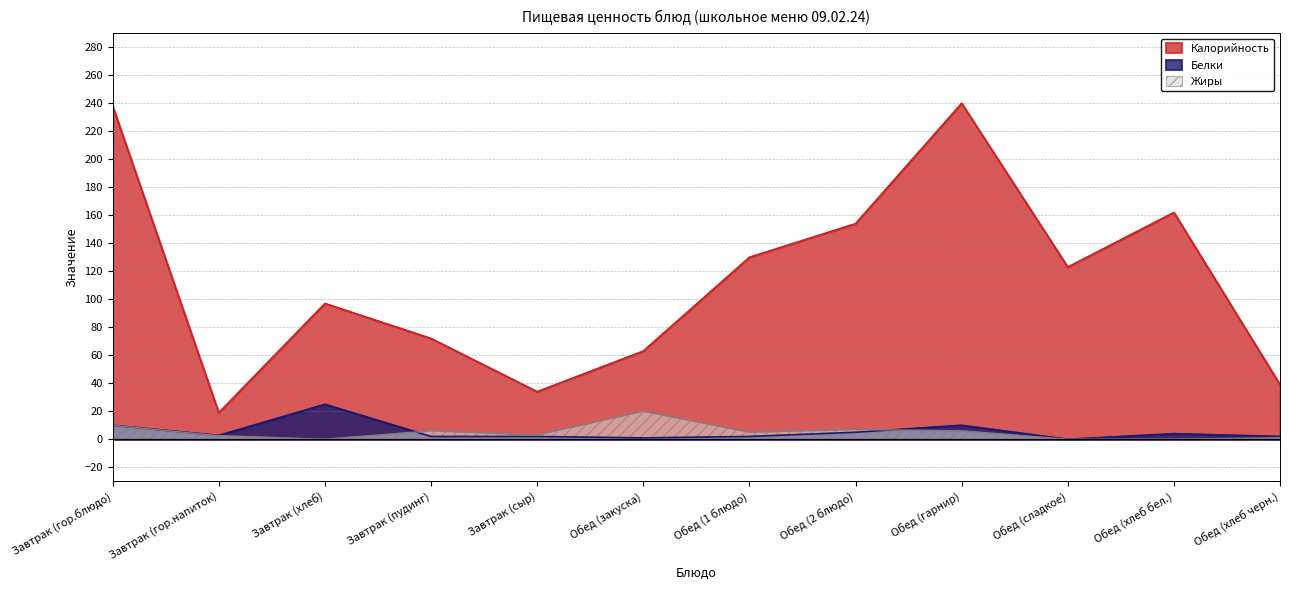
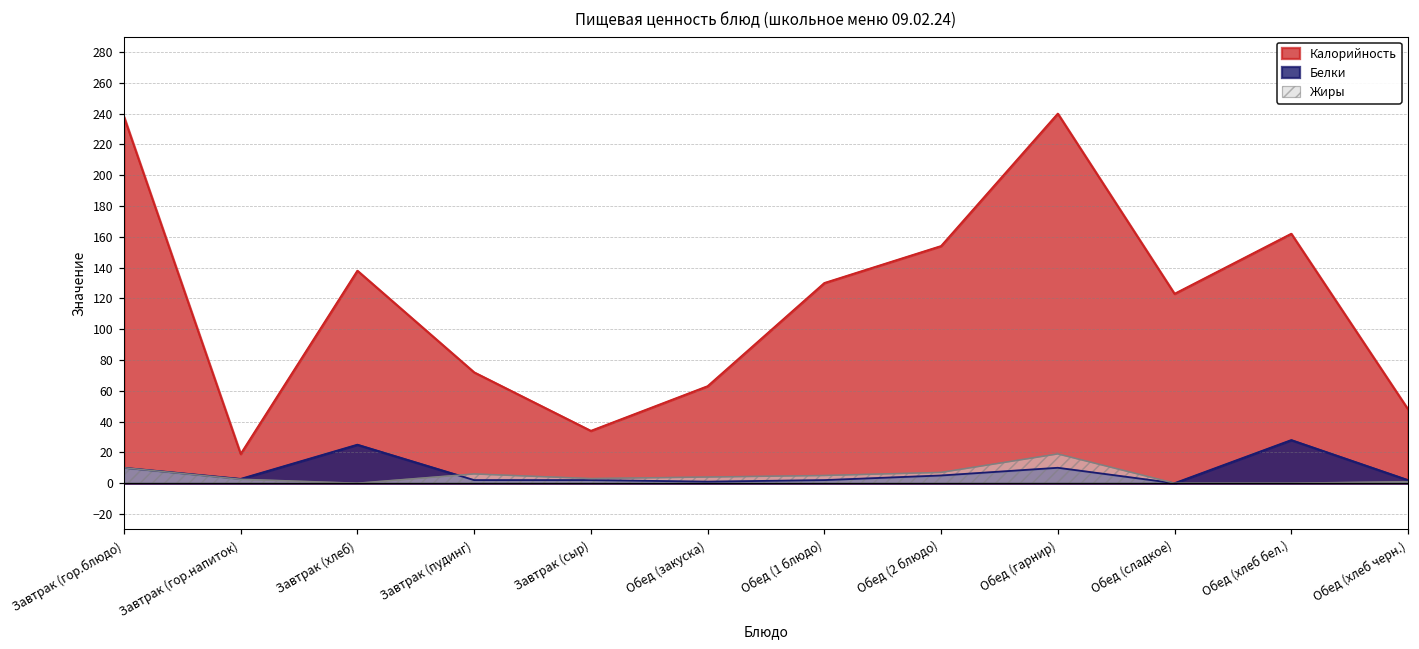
Калорийность, Завтрак (хлеб): 97 -> 138
Жиры, Обед (закуска): 20 -> 4
Жиры, Обед (гарнир): 6 -> 19
Белки, Обед (хлеб бел.): 4 -> 28
Калорийность, Обед (хлеб черн.): 39 -> 48
